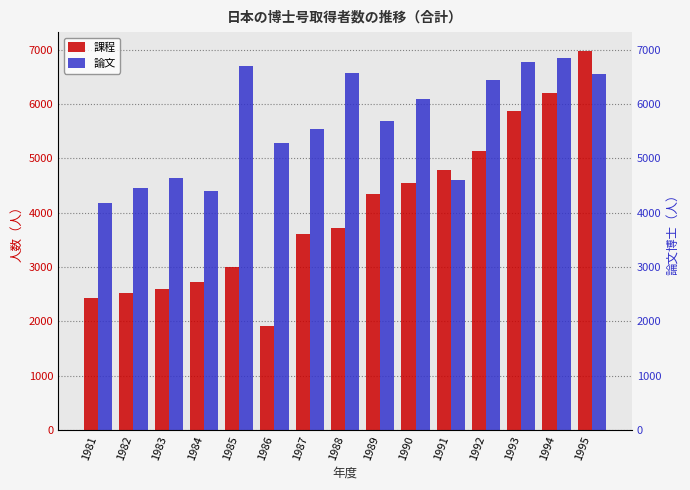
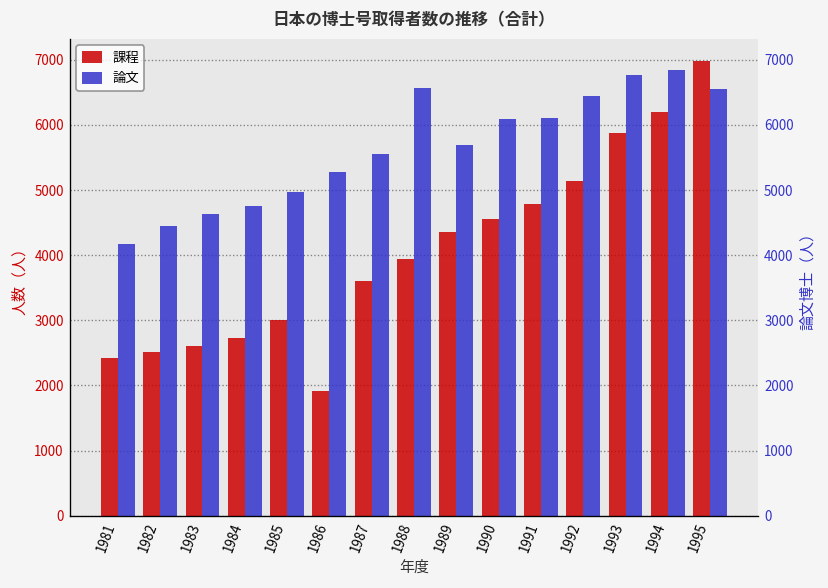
論文, 1984: 4400 -> 4800
論文, 1985: 6700 -> 5000
課程, 1988: 3700 -> 3900
論文, 1991: 4600 -> 6100
